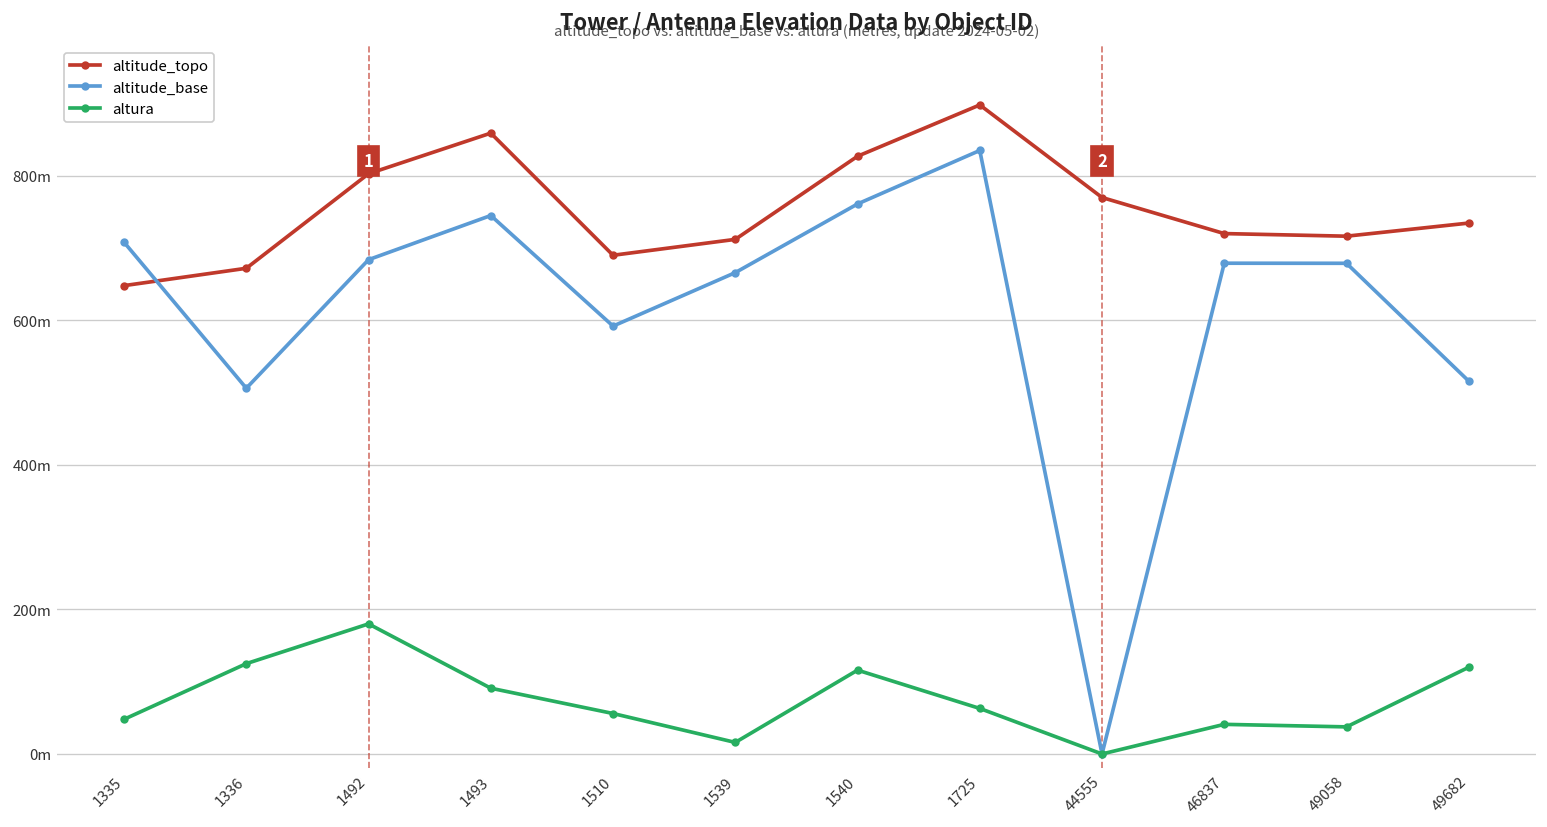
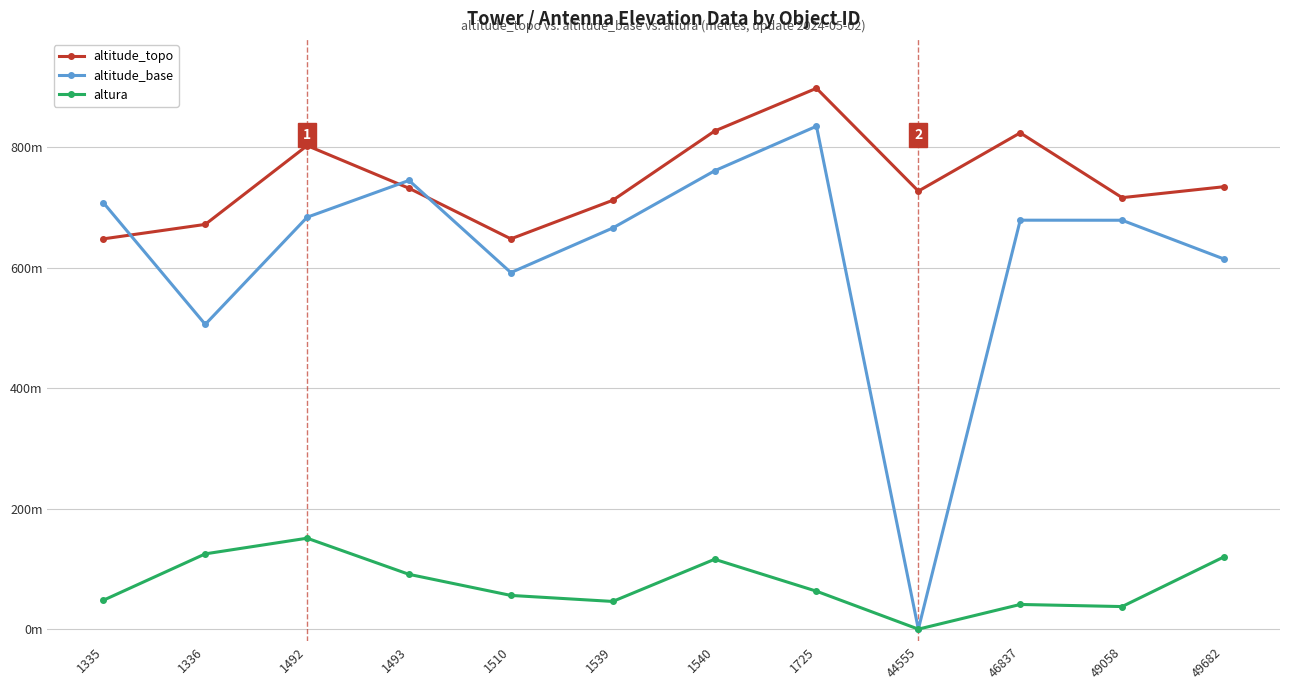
altura, 1492: 180m -> 150m
altitude_topo, 1493: 860m -> 730m
altitude_topo, 1510: 690m -> 650m
altura, 1539: 20m -> 50m
altitude_topo, 44555: 770m -> 730m
altitude_topo, 46837: 720m -> 820m
altitude_base, 49682: 520m -> 610m
